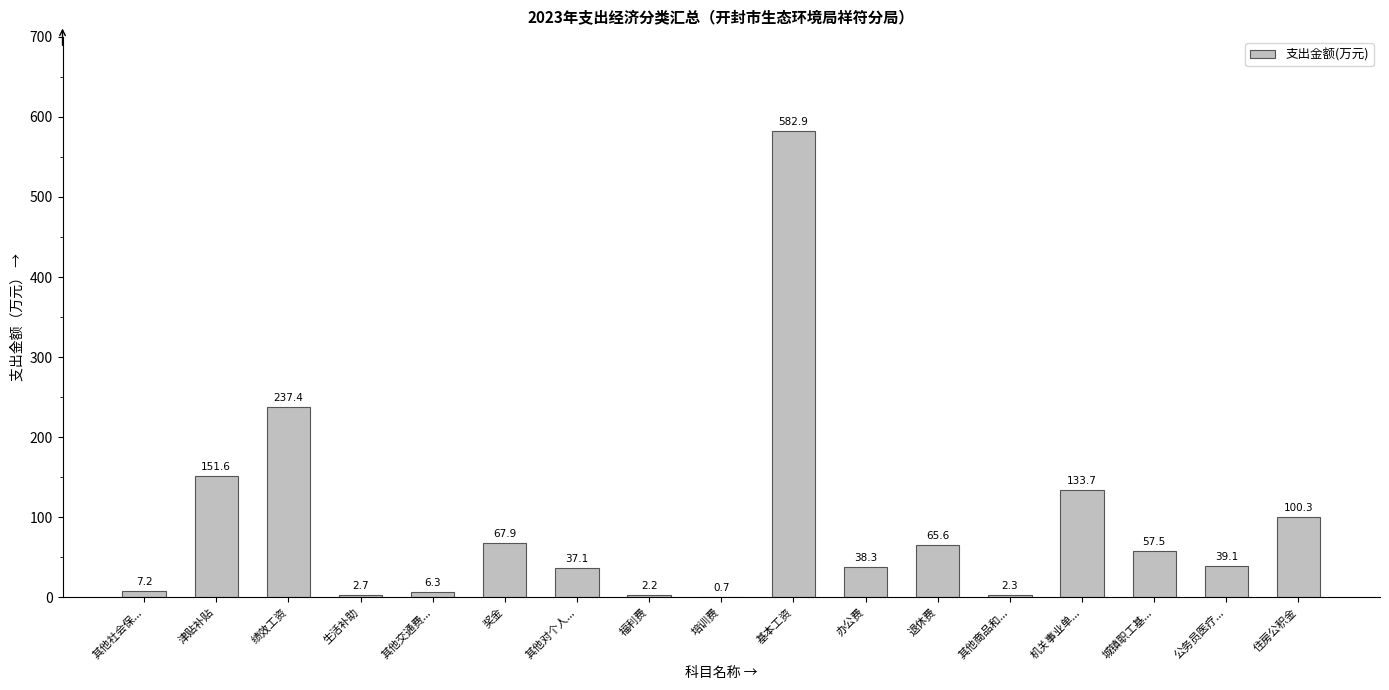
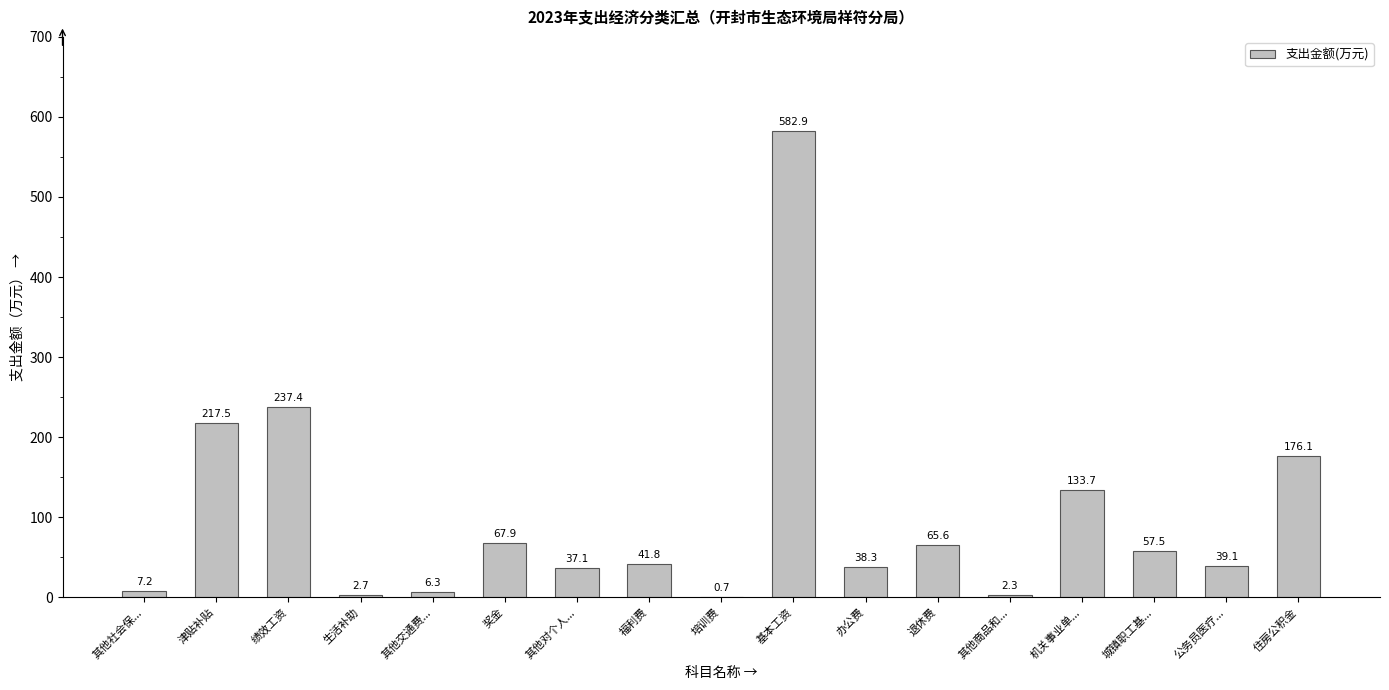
津贴补贴: 151.6 -> 217.5
福利费: 2.2 -> 41.8
住房公积金: 100.3 -> 176.1
